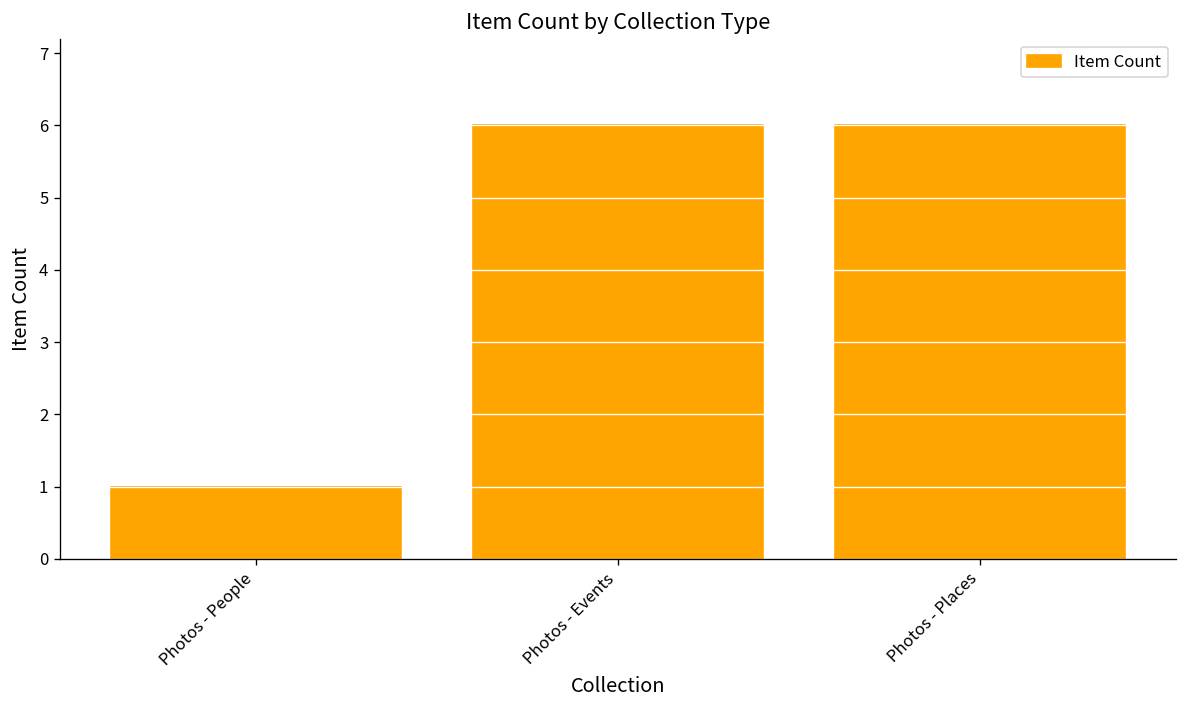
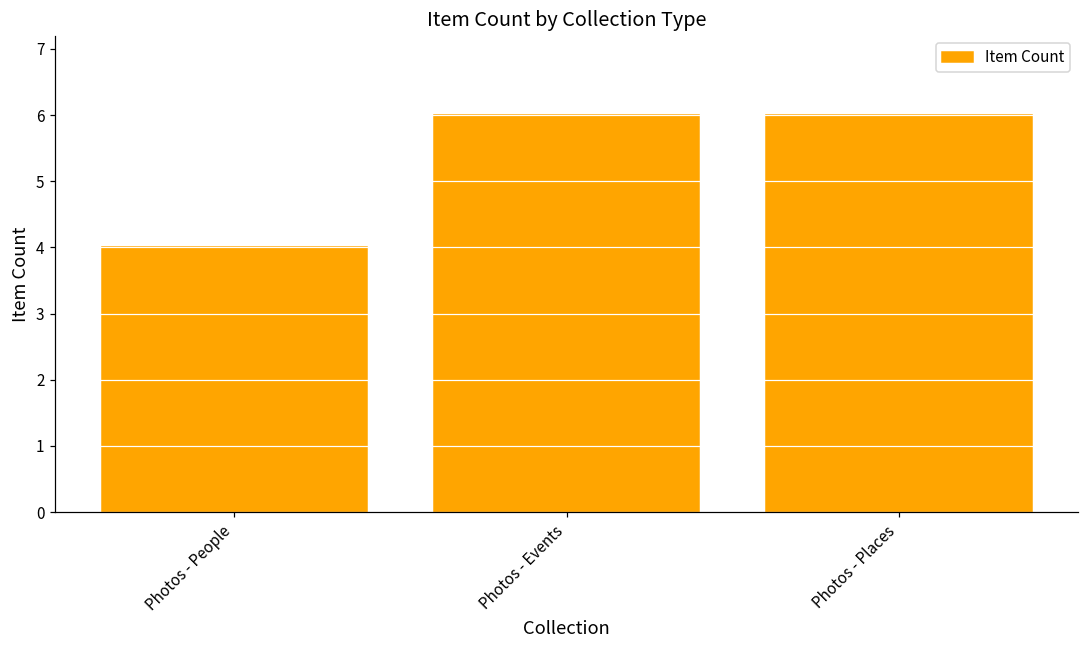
Photos - People: 1 -> 4
